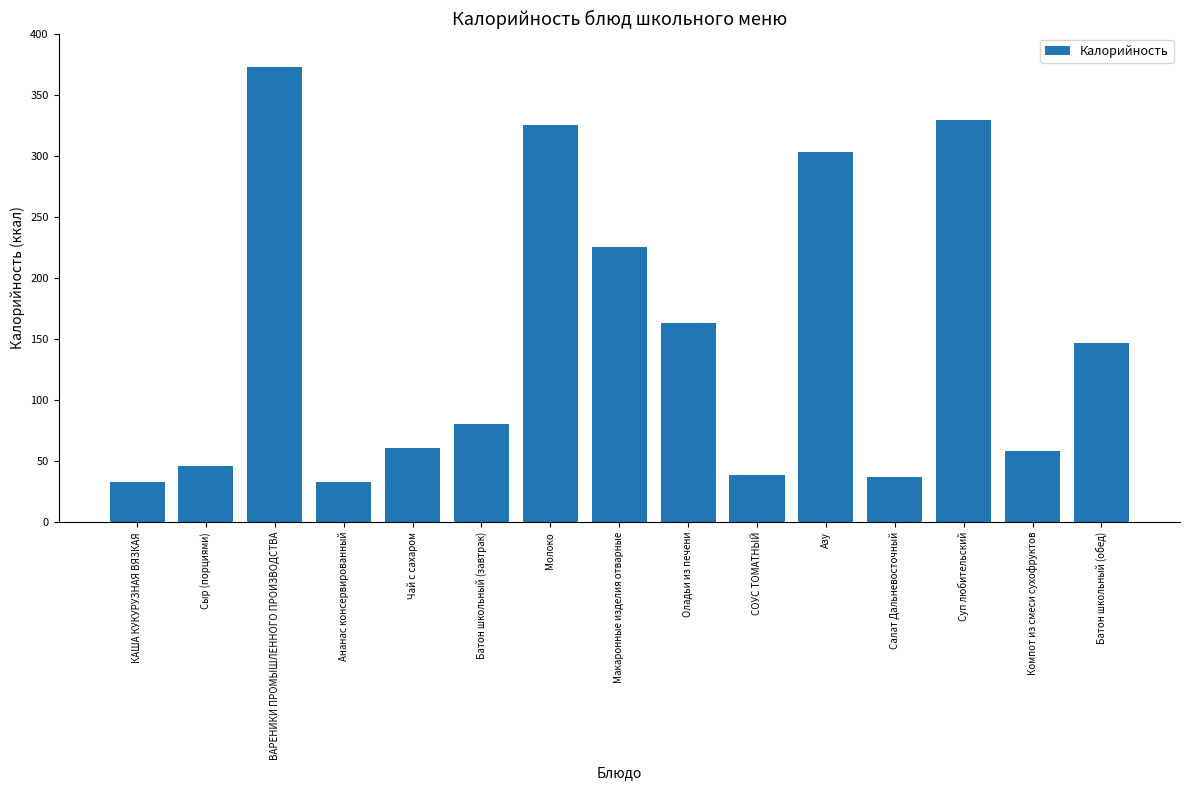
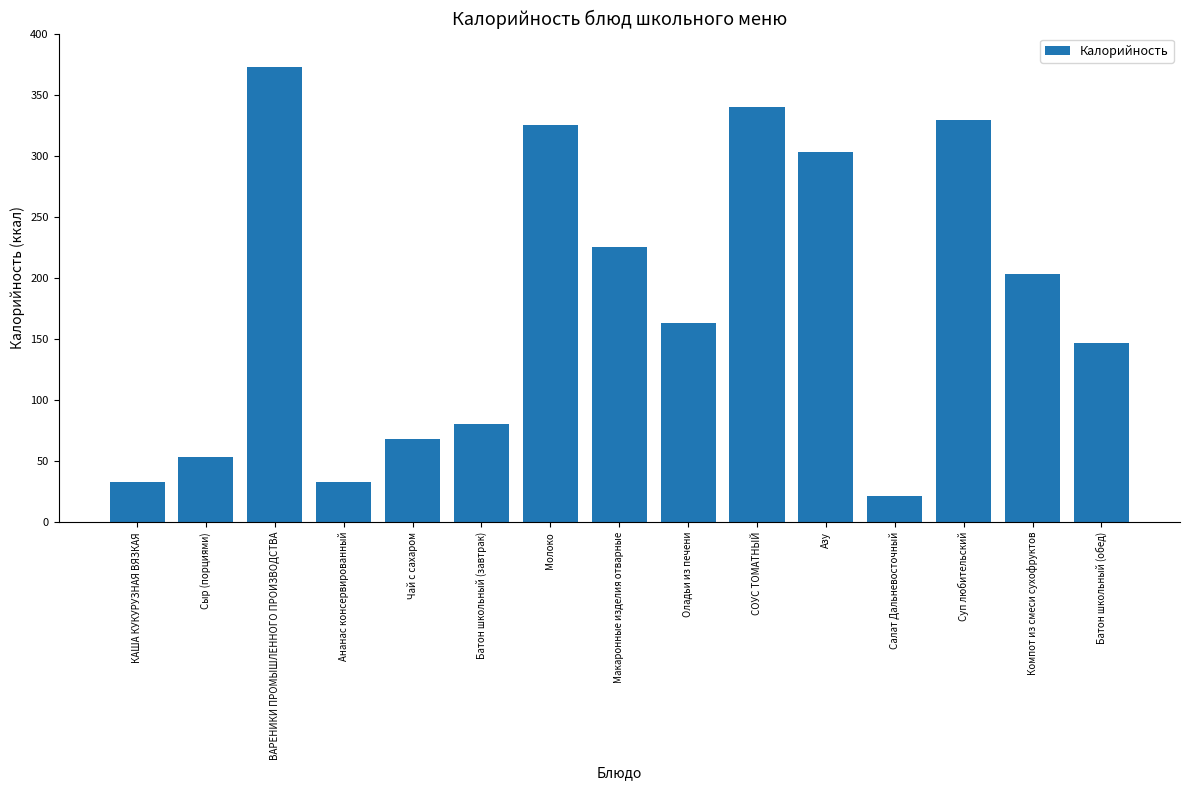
Сыр (порциями): 46 -> 53
Чай с сахаром: 61 -> 68
СОУС ТОМАТНЫЙ: 38 -> 340
Салат Дальневосточный: 37 -> 22
Компот из смеси сухофруктов: 58 -> 204
